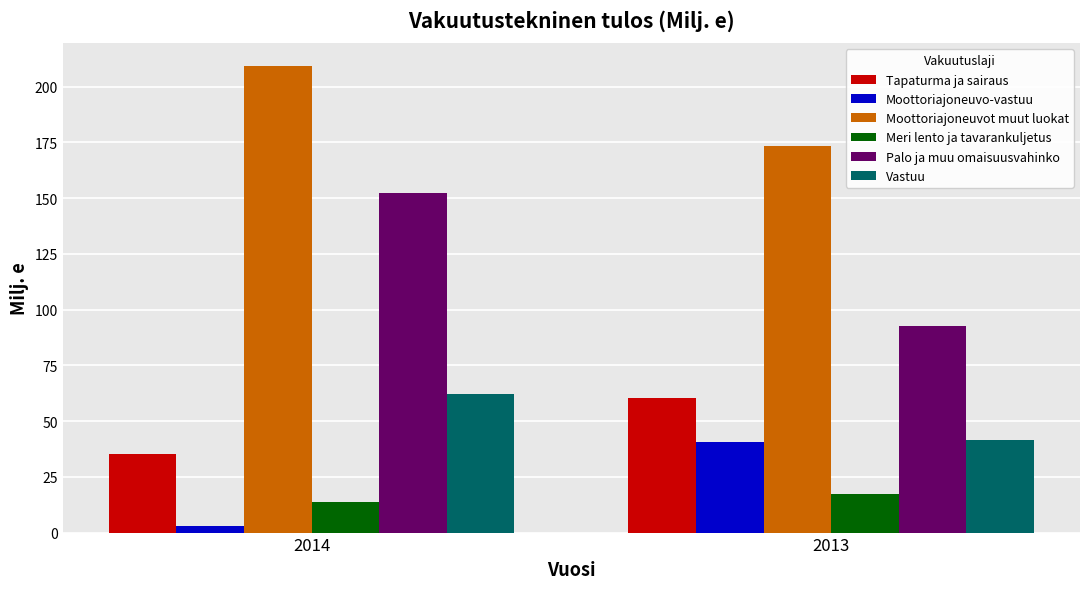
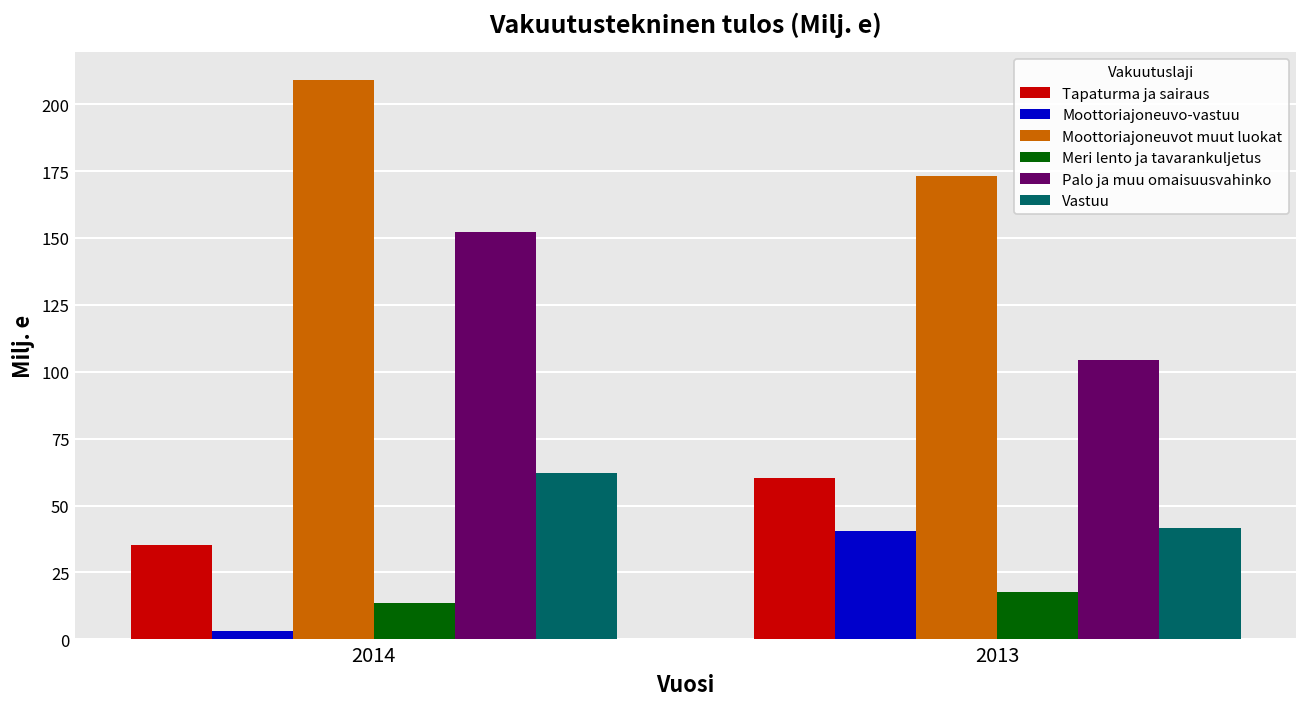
Palo ja muu omaisuusvahinko, 2013: 92 -> 105
